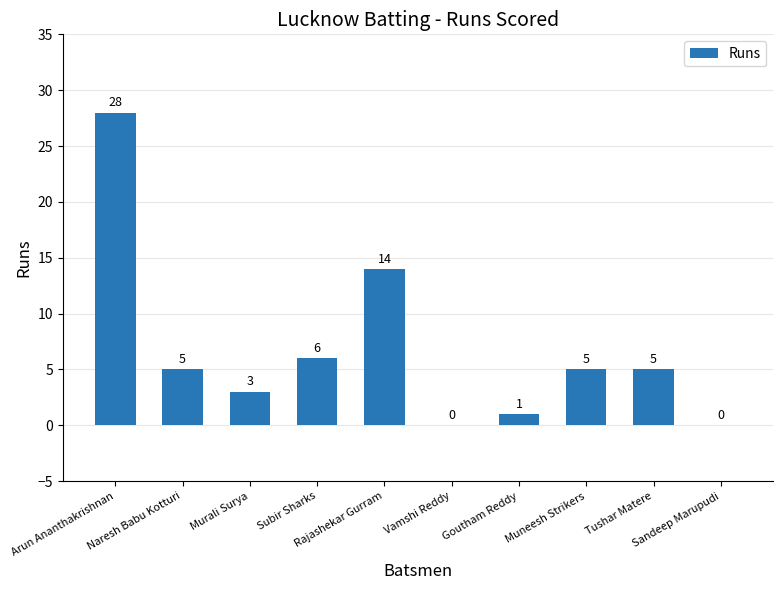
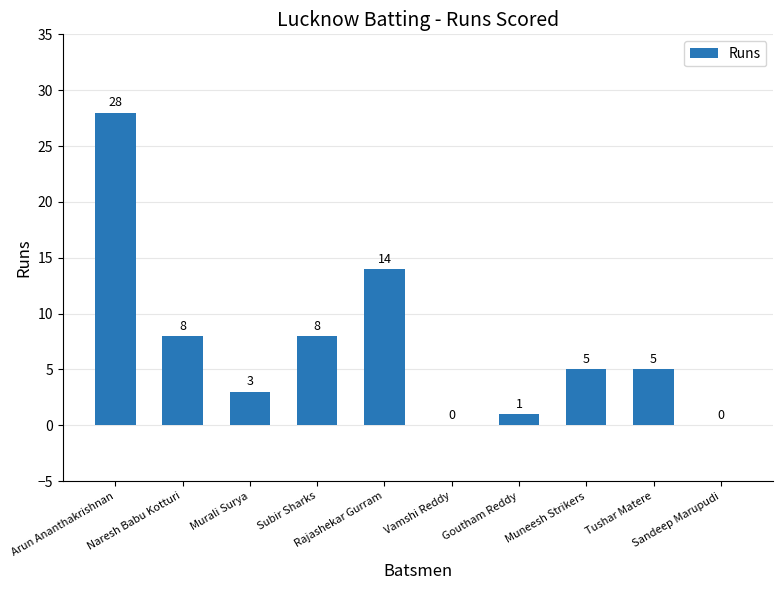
Naresh Babu Kotturi: 5 -> 8
Subir Sharks: 6 -> 8
